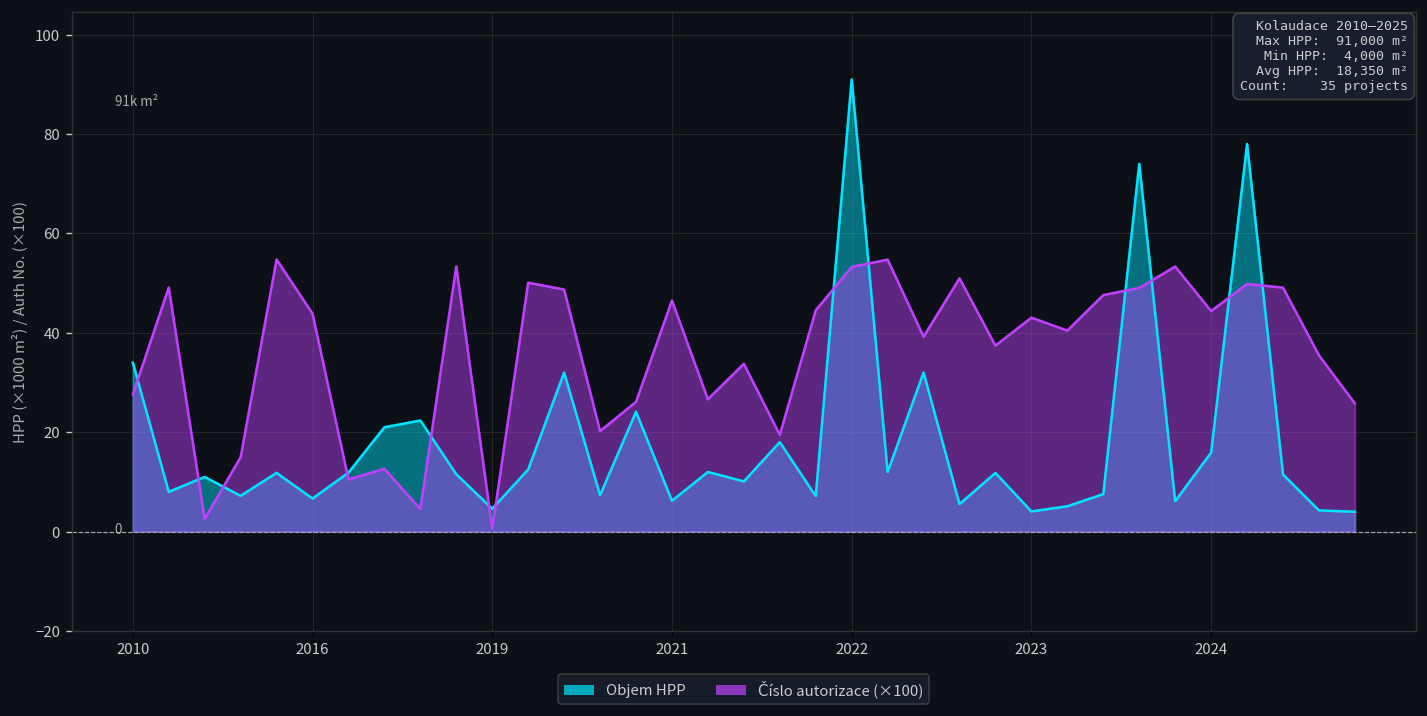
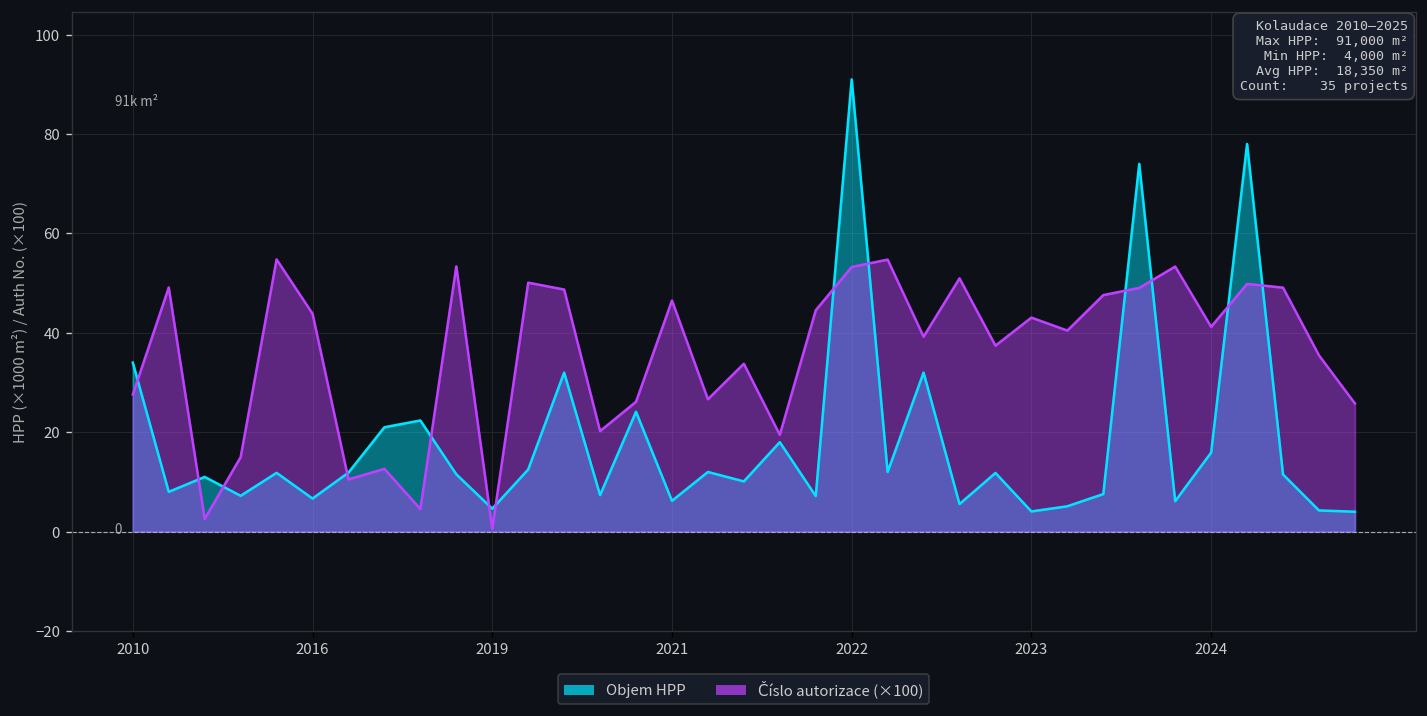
Číslo autorizace (×100), 2024: 44 -> 41
